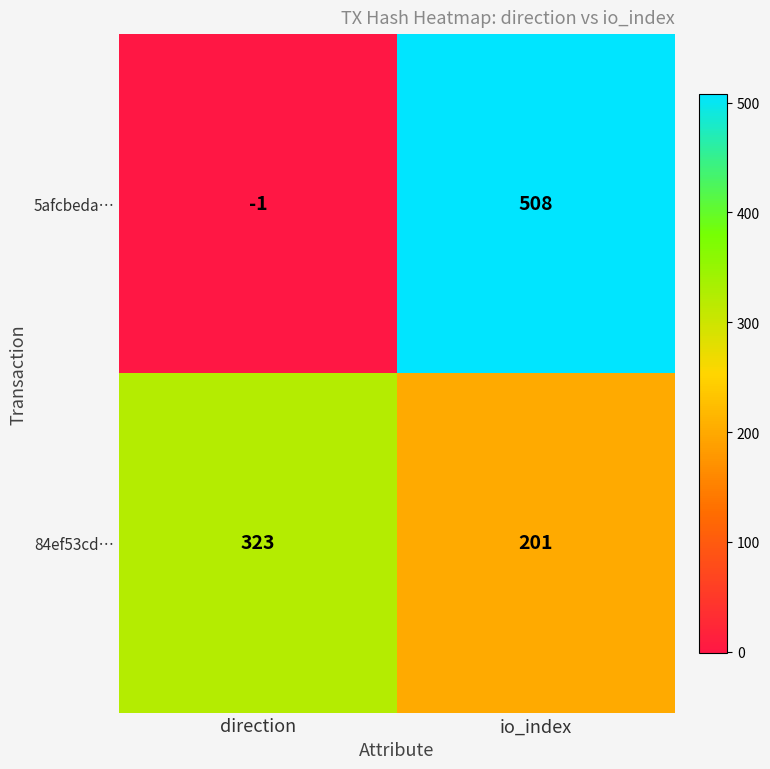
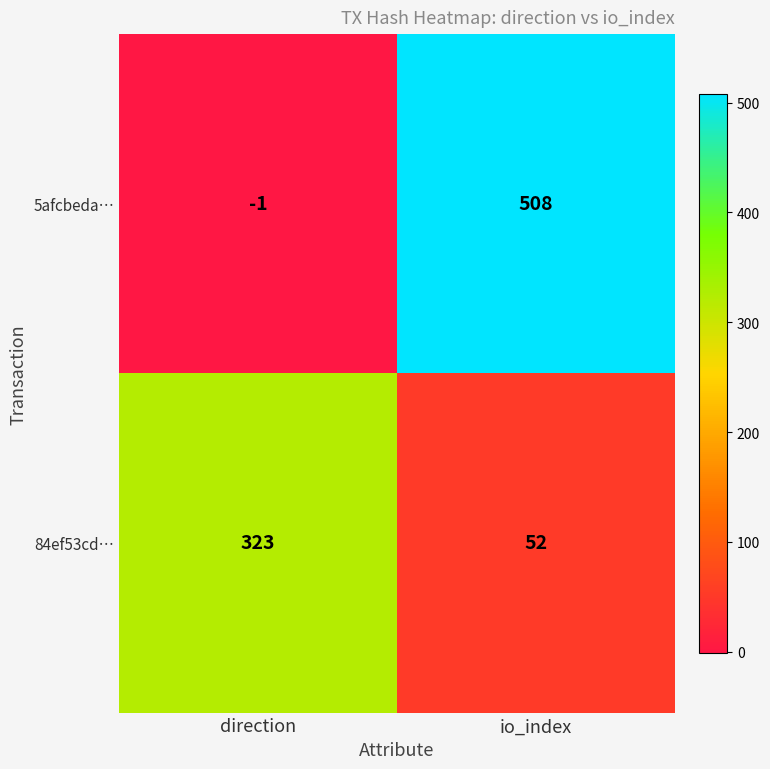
84ef53cd…, io_index: 201 -> 52
